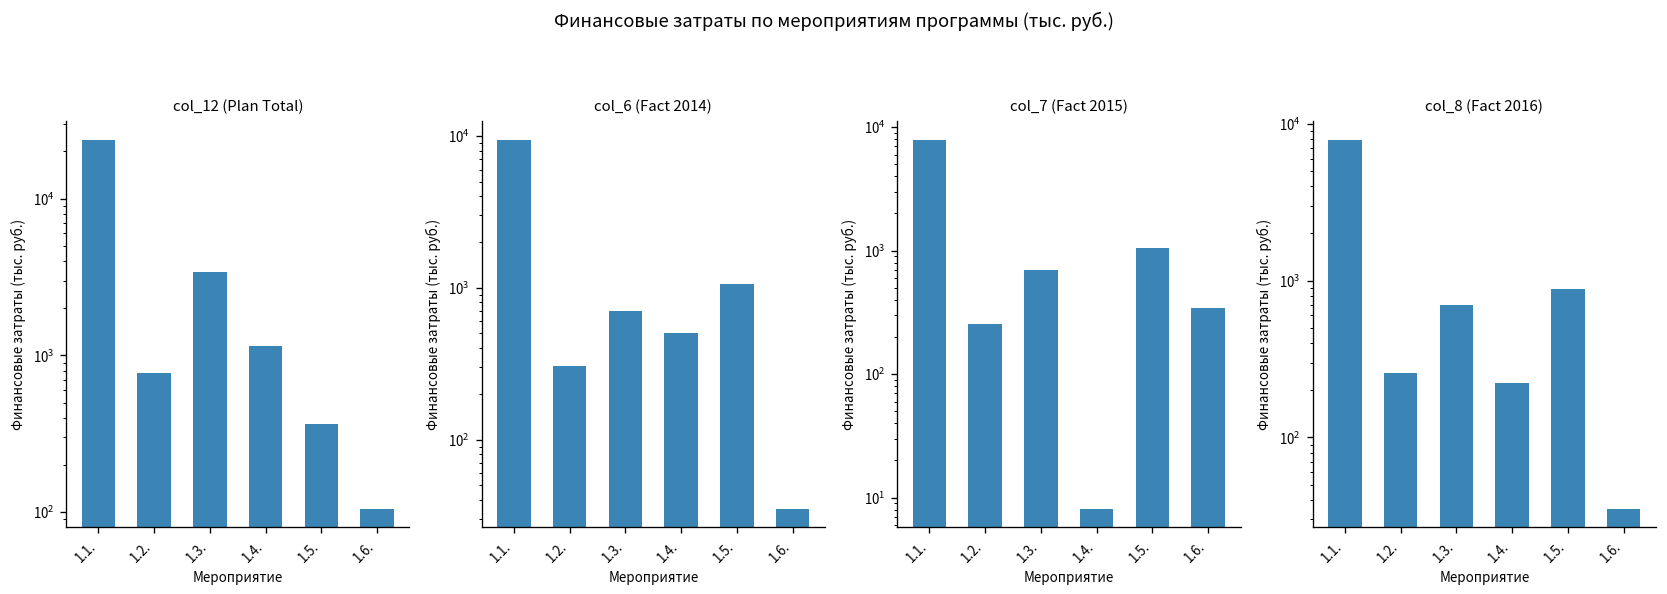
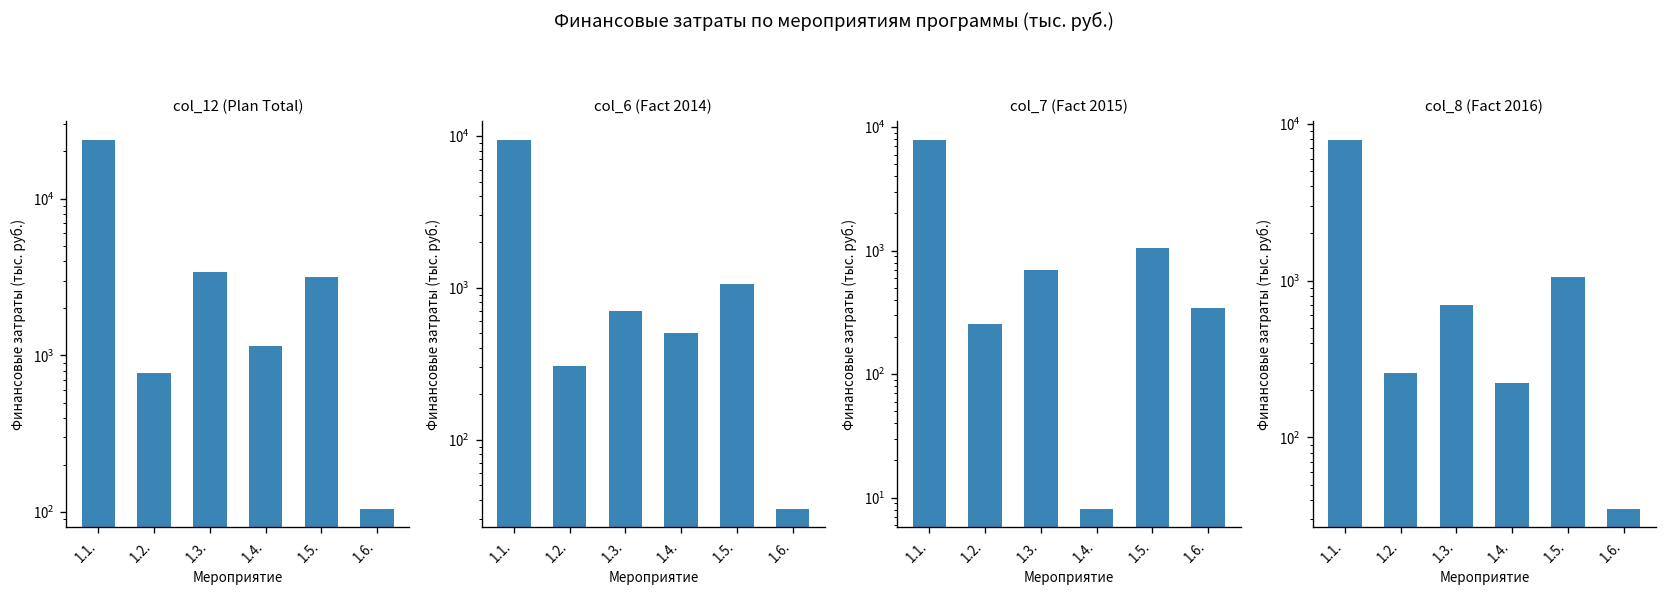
col_12 (Plan Total), 1.5.: 360 -> 3200
col_8 (Fact 2016), 1.5.: 900 -> 1100
